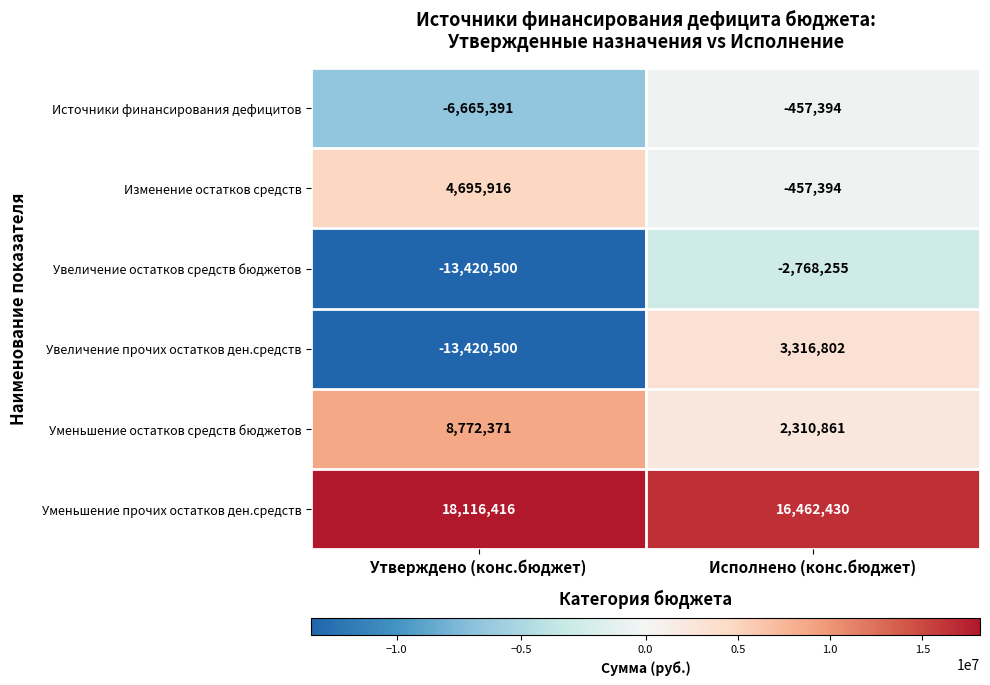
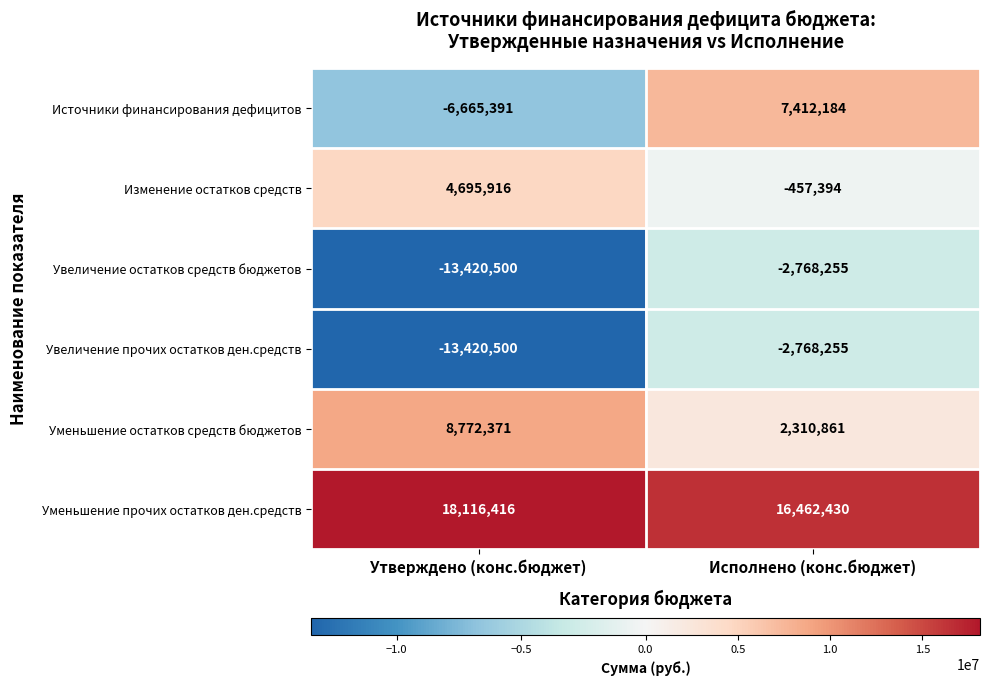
Источники финансирования дефицитов, Исполнено (конс.бюджет): -457,394 -> 7,412,184
Увеличение прочих остатков ден.средств, Исполнено (конс.бюджет): 3,316,802 -> -2,768,255
